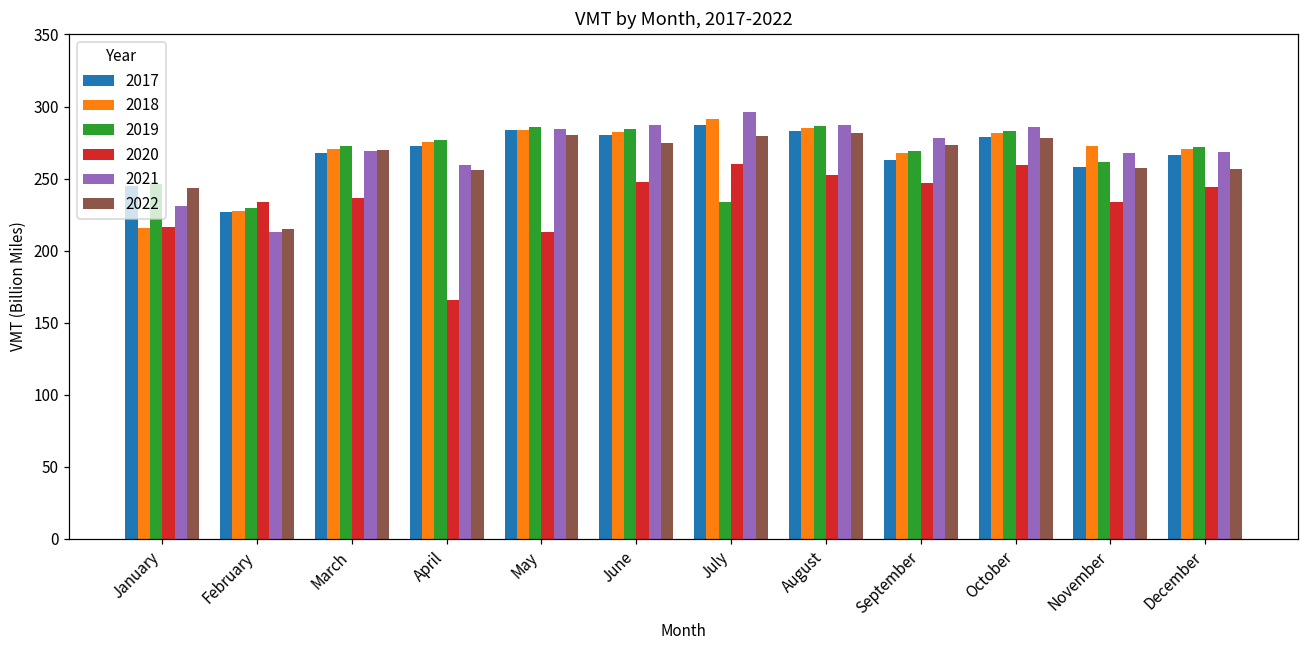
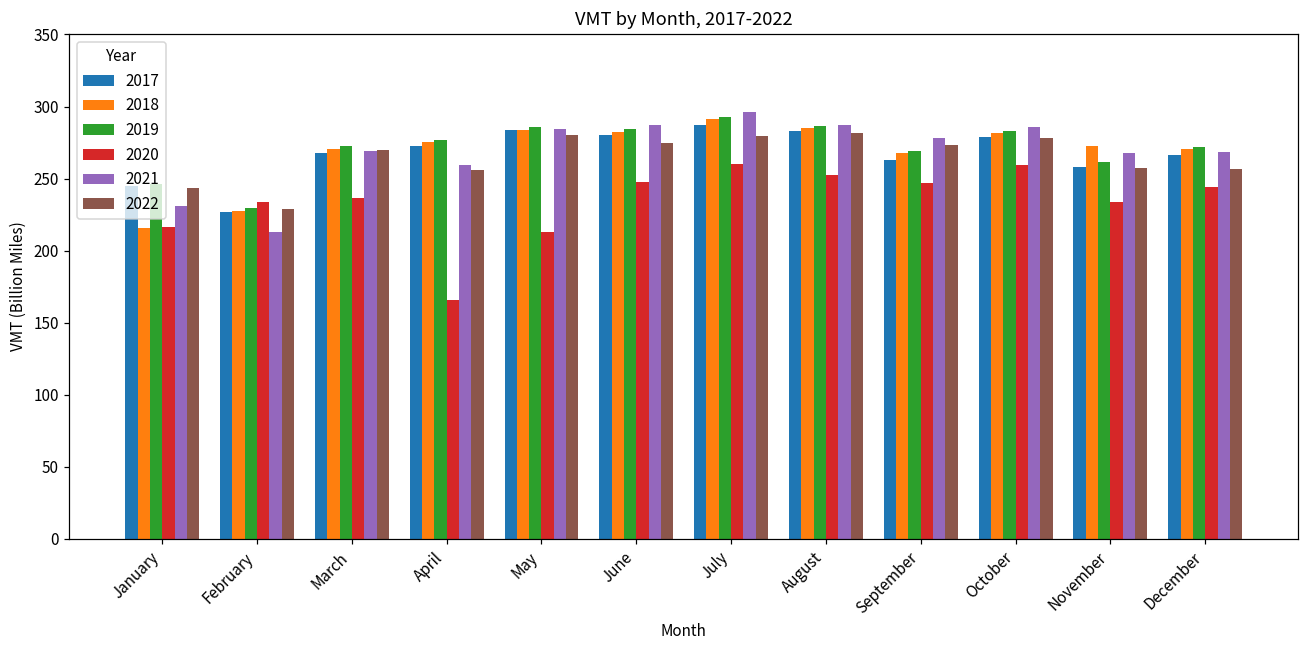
2022, February: 215 -> 229
2019, July: 234 -> 293
